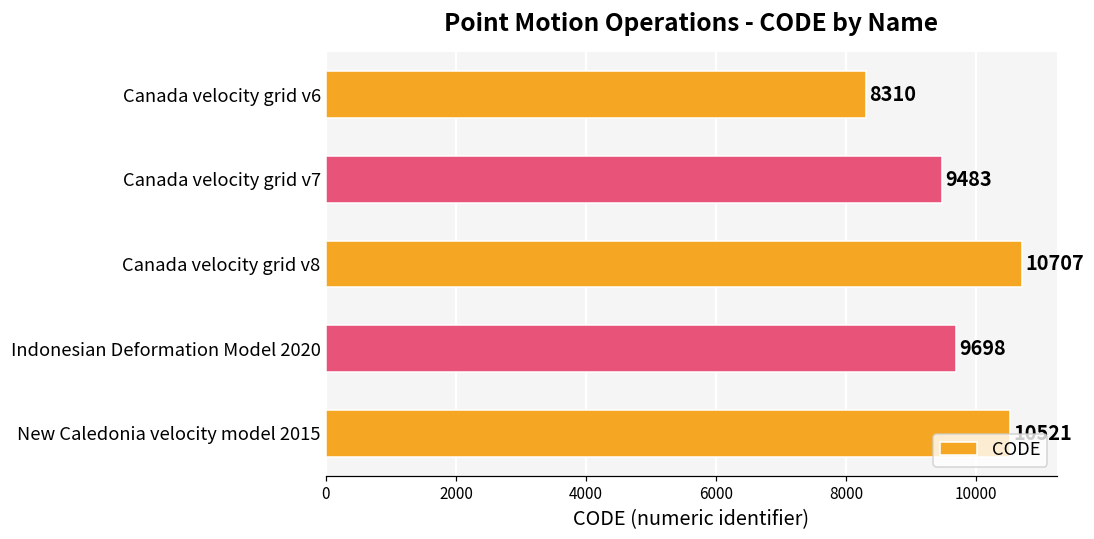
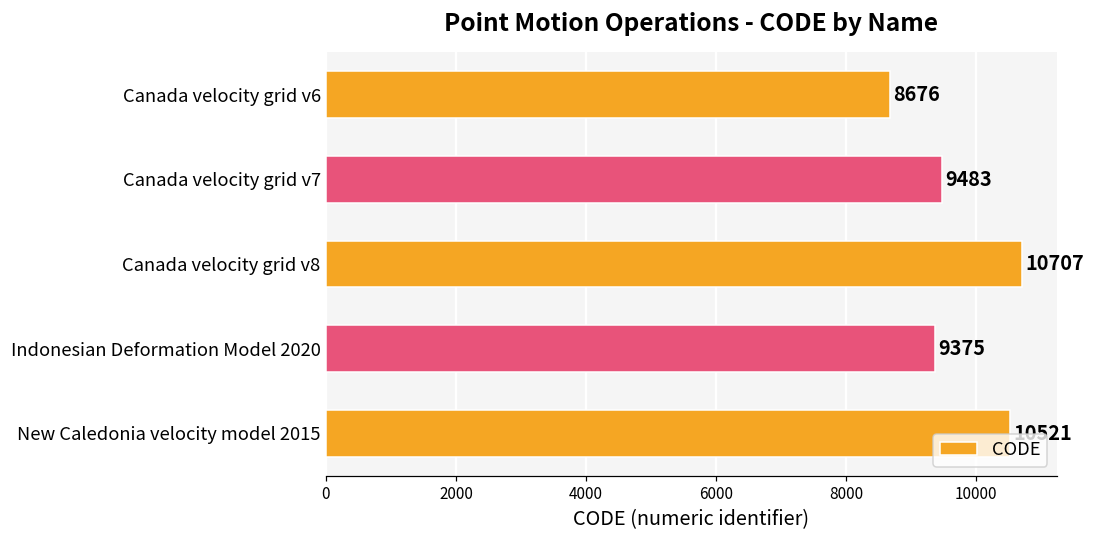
Canada velocity grid v6: 8310 -> 8676
Indonesian Deformation Model 2020: 9698 -> 9375
